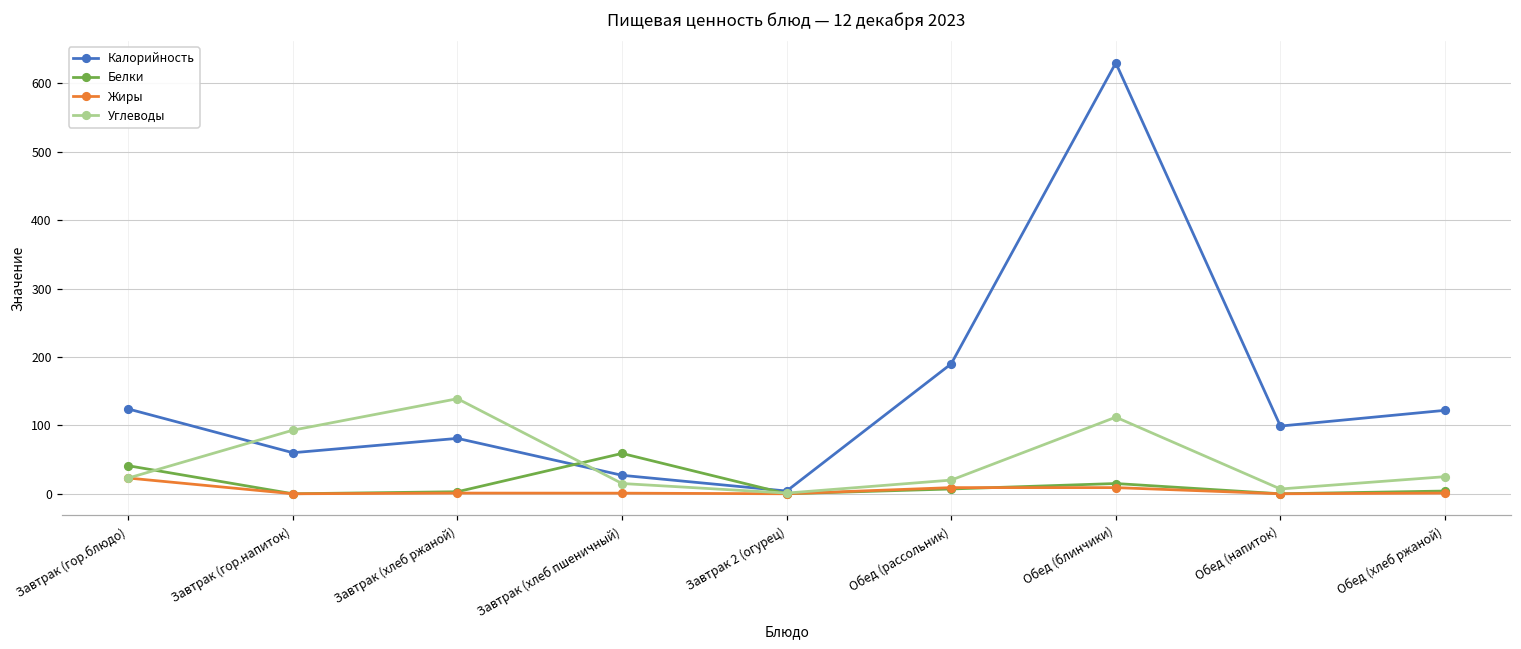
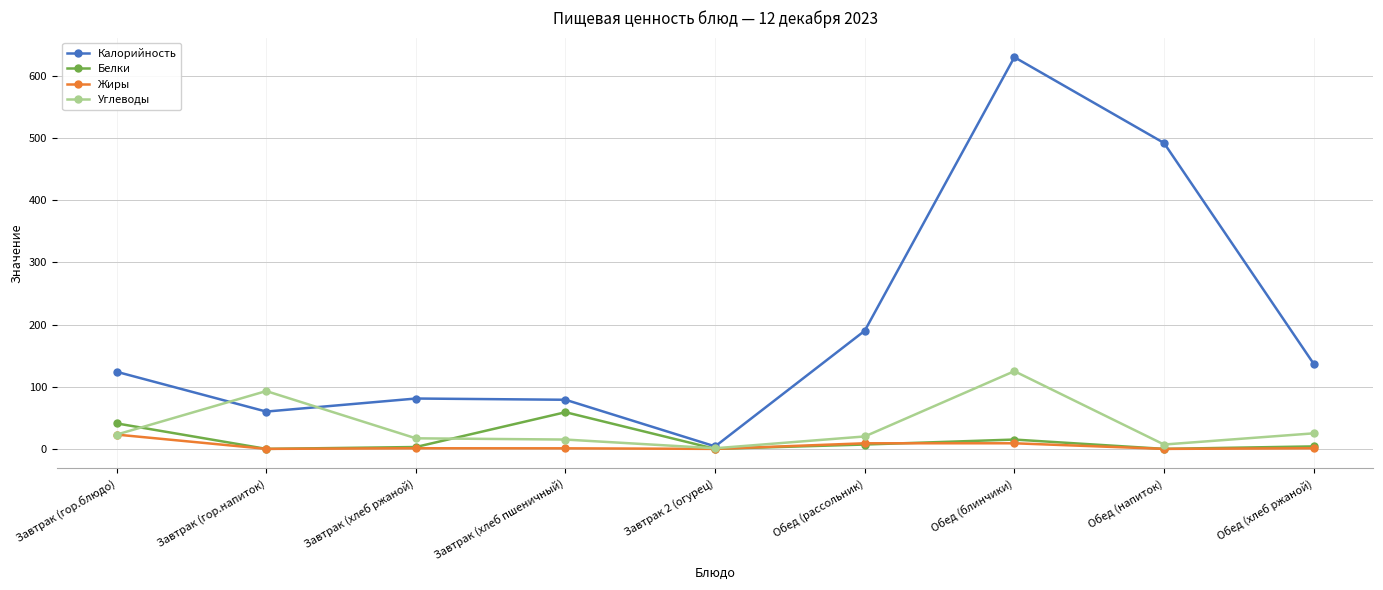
Углеводы, Завтрак (хлеб ржаной): 140 -> 20
Калорийность, Завтрак (хлеб пшеничный): 30 -> 80
Углеводы, Обед (блинчики): 110 -> 130
Калорийность, Обед (напиток): 100 -> 490
Калорийность, Обед (хлеб ржаной): 120 -> 140
